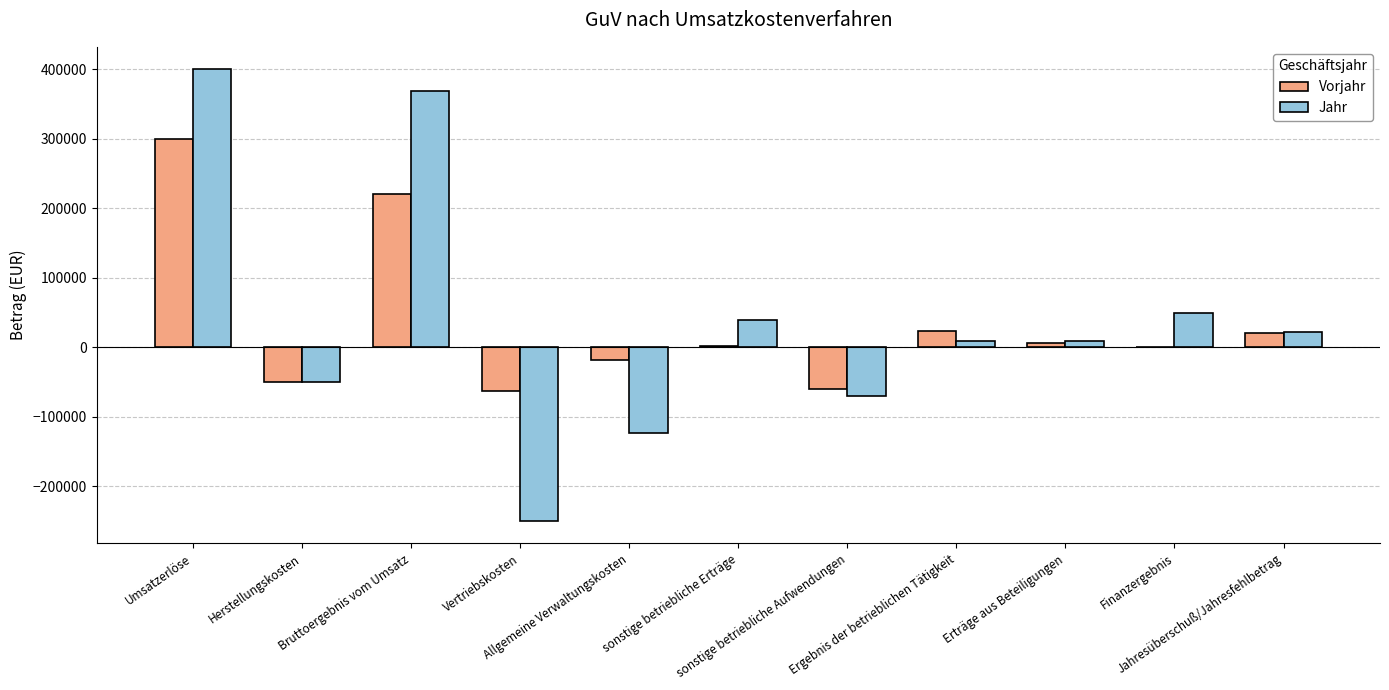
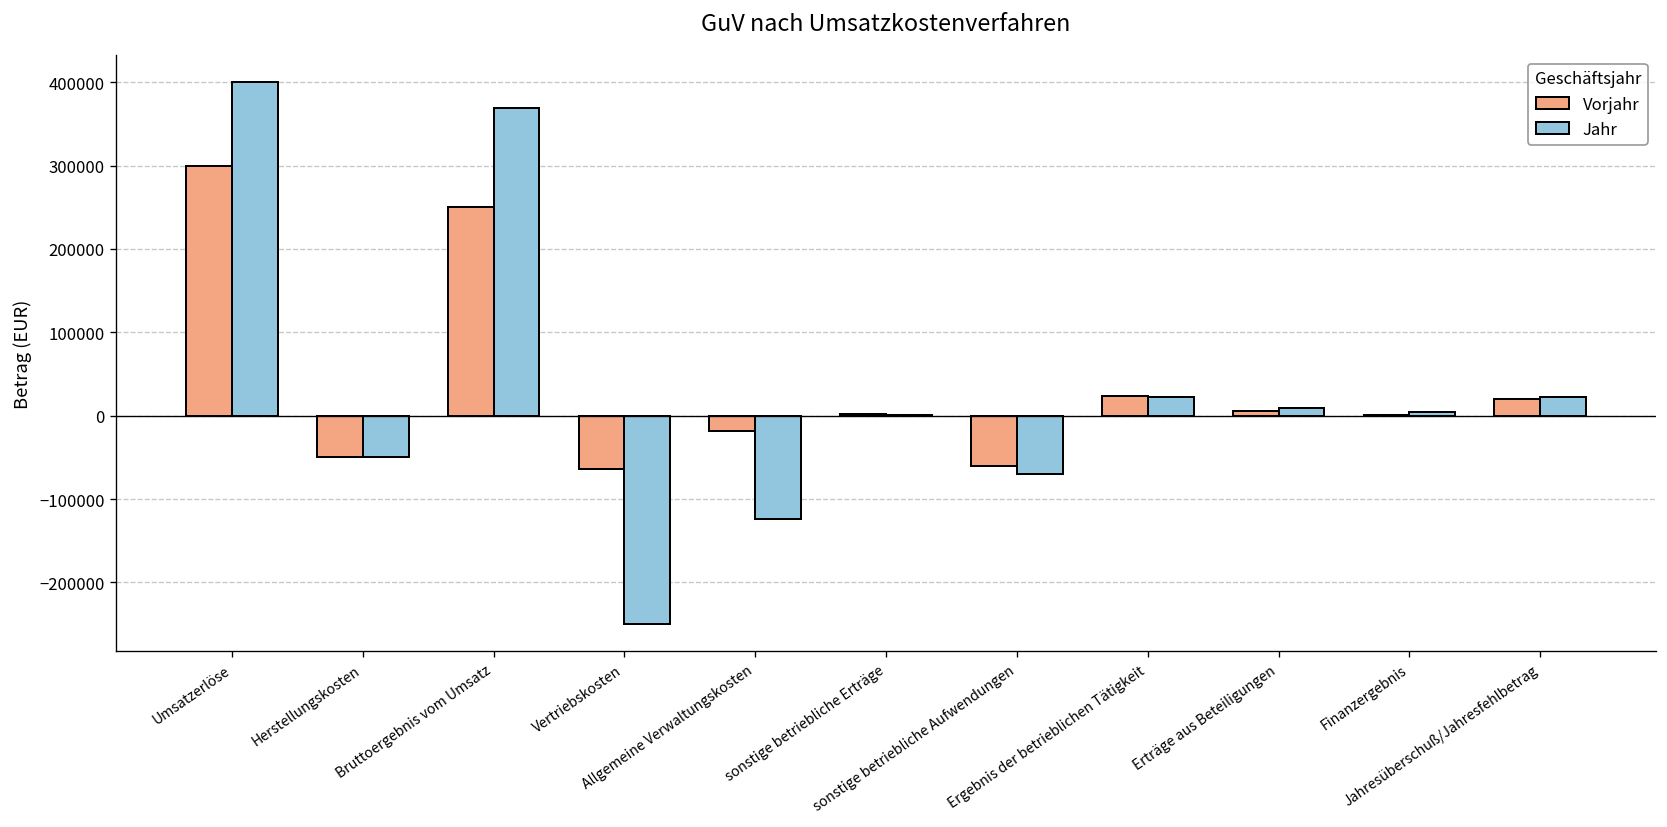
Vorjahr, Bruttoergebnis vom Umsatz: 220000 -> 250000
Jahr, sonstige betriebliche Erträge: 40000 -> 0
Jahr, Ergebnis der betrieblichen Tätigkeit: 10000 -> 20000
Jahr, Finanzergebnis: 50000 -> 10000
